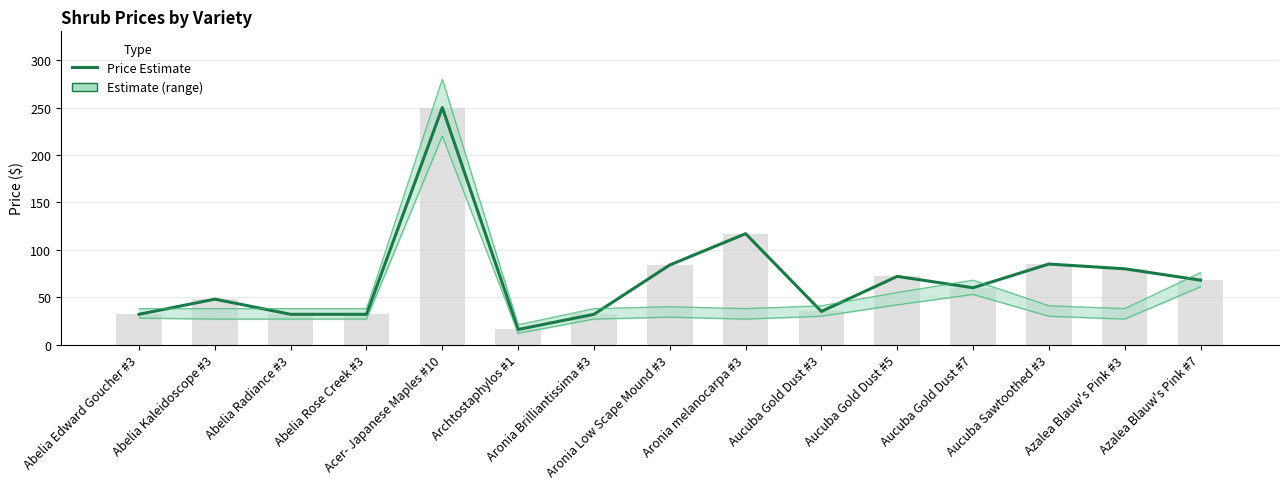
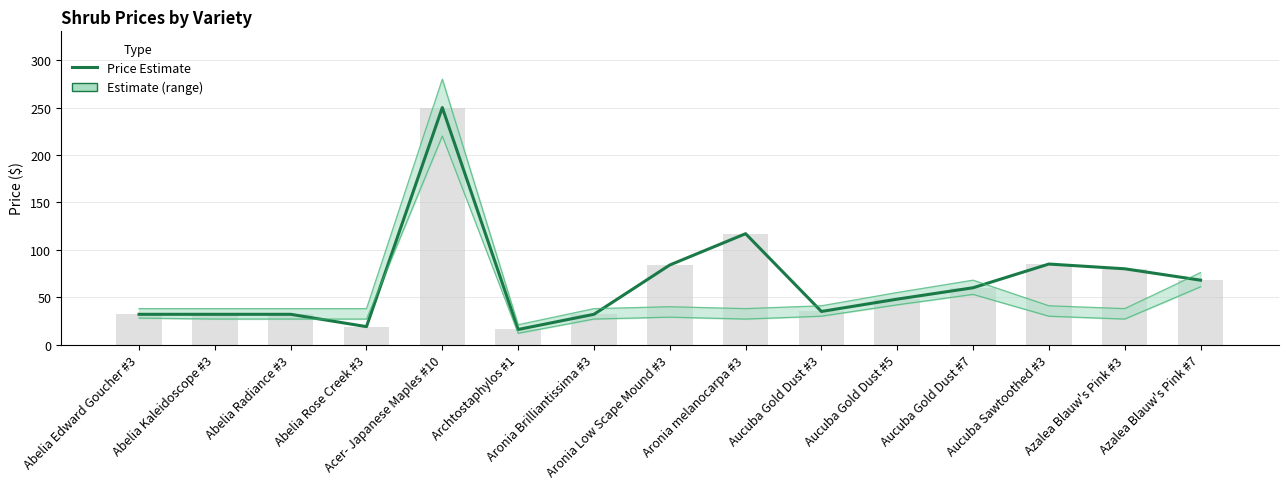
Price Estimate, Abelia Kaleidoscope #3: 50 -> 30
Price Estimate, Abelia Rose Creek #3: 30 -> 20
Price Estimate, Aucuba Gold Dust #5: 70 -> 50
